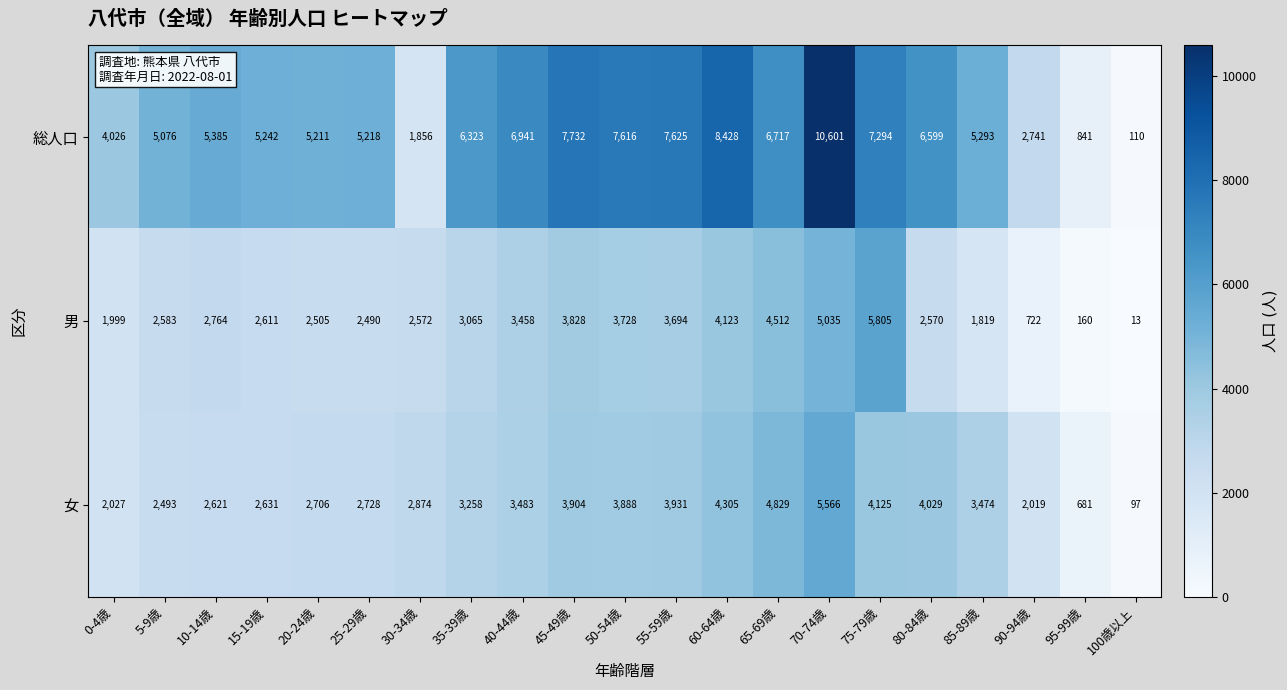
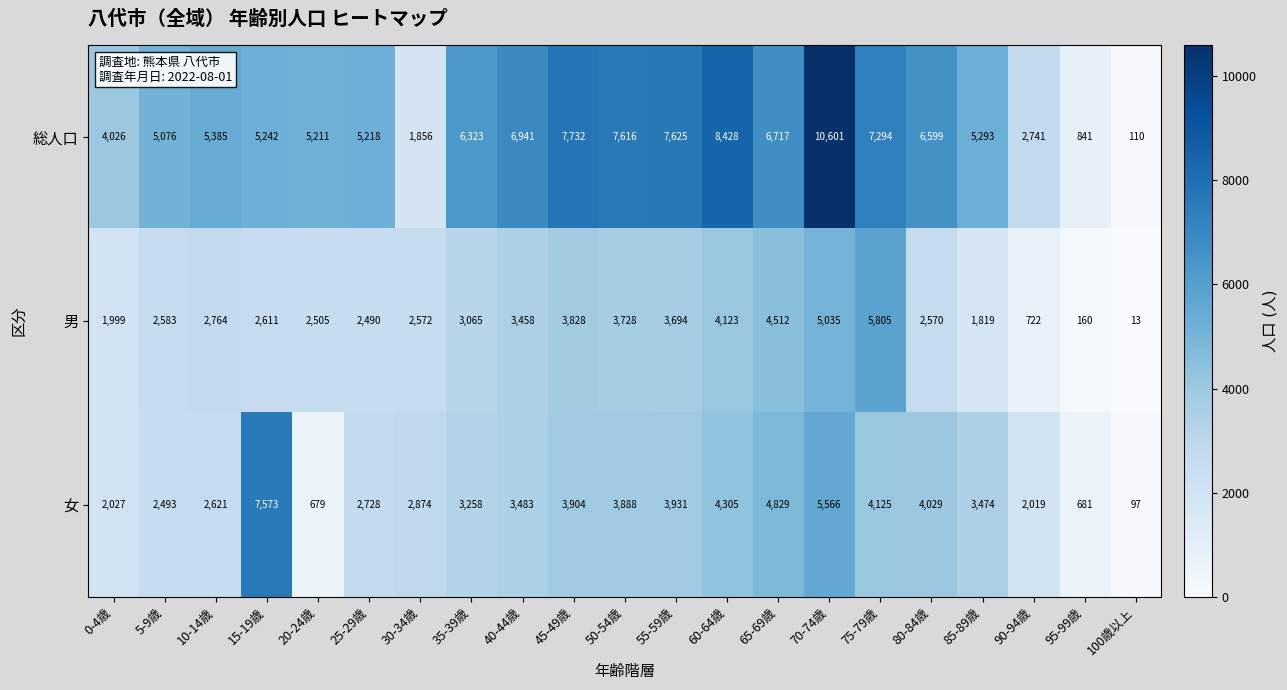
女, 15-19歳: 2,631 -> 7,573
女, 20-24歳: 2,706 -> 679
